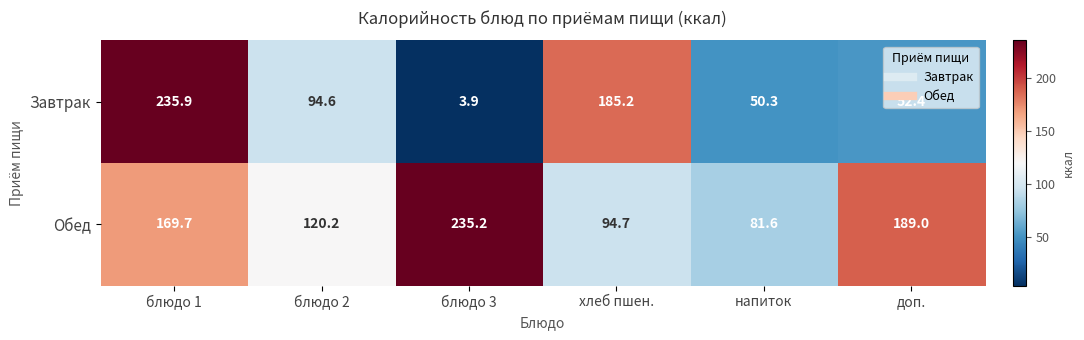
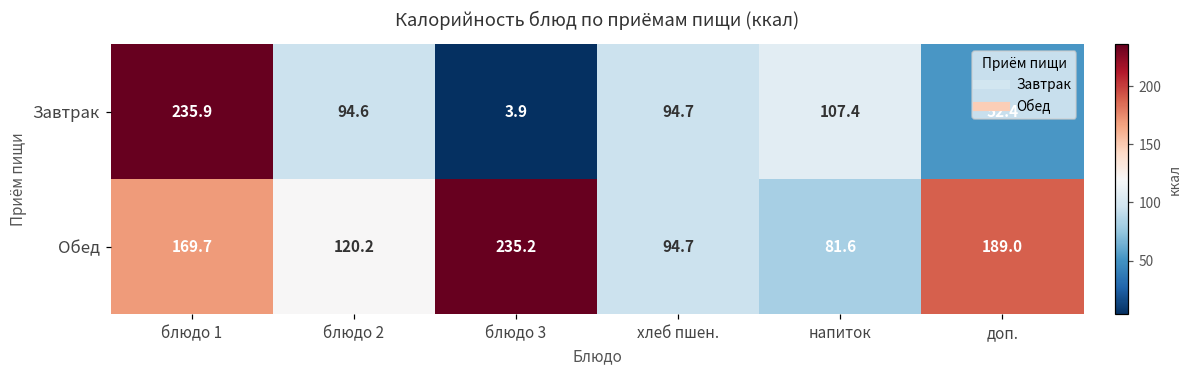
Завтрак, хлеб пшен.: 185.2 -> 94.7
Завтрак, напиток: 50.3 -> 107.4
